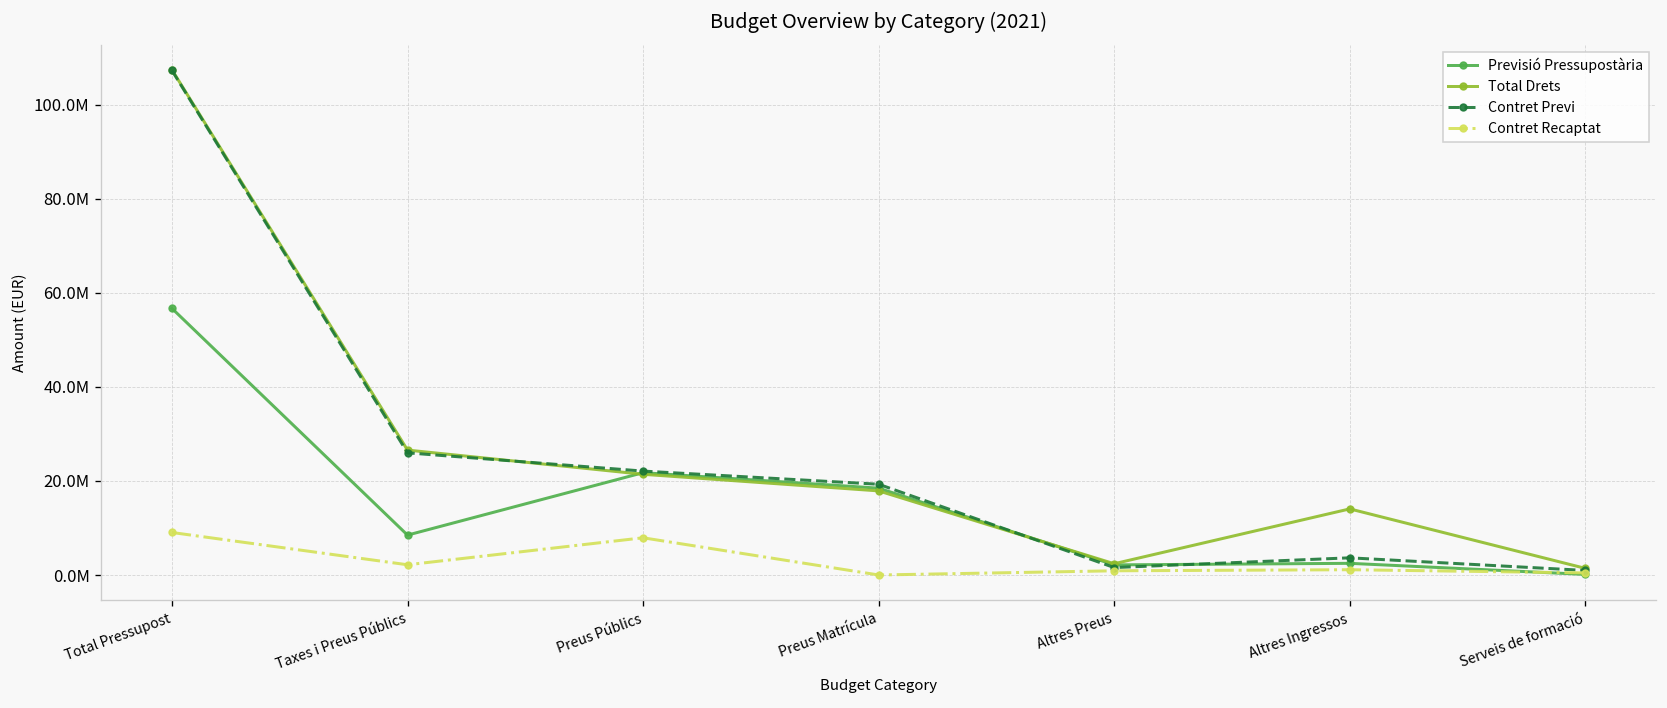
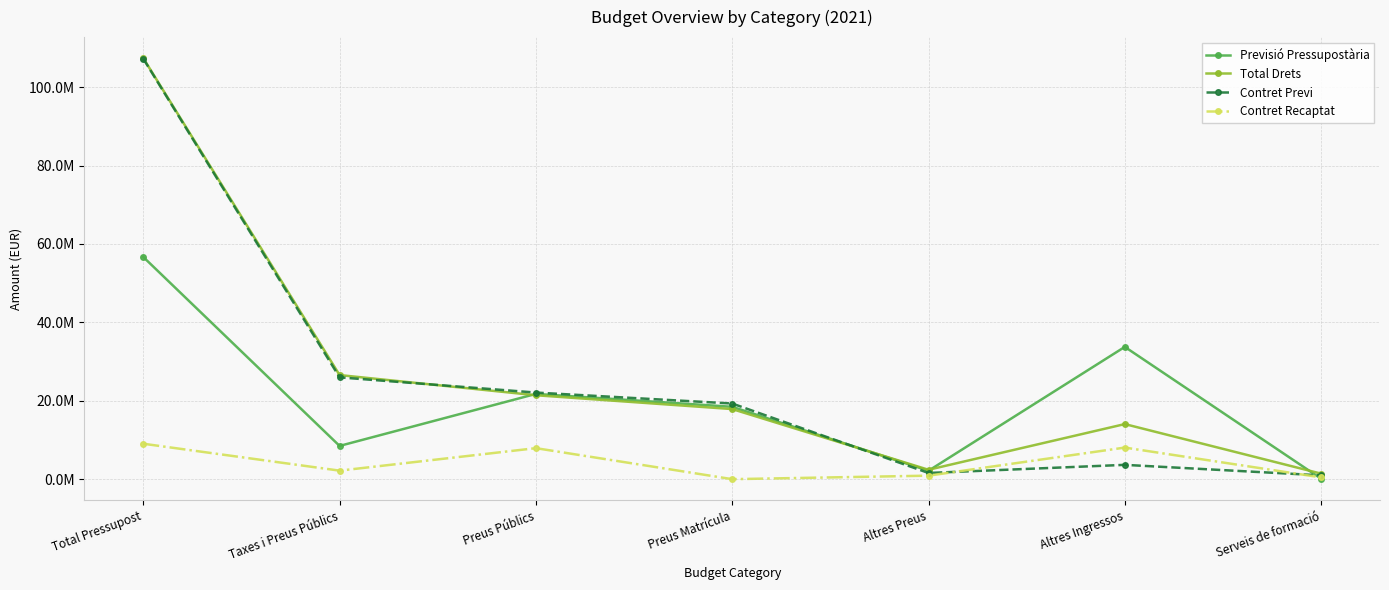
Previsió Pressupostària, Altres Ingressos: 2000000 -> 34000000
Contret Recaptat, Altres Ingressos: 1000000 -> 8000000
